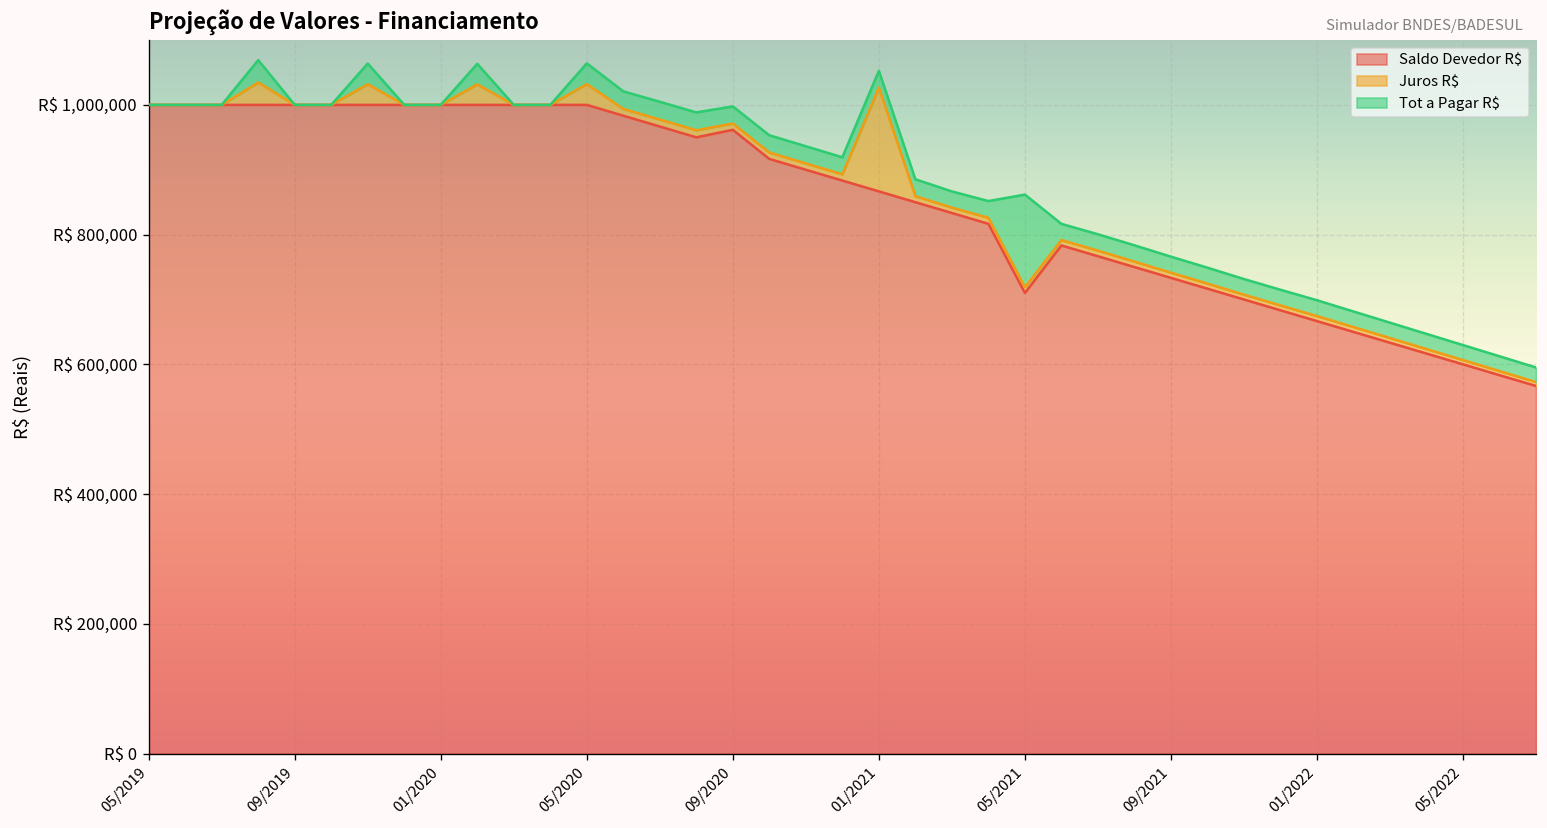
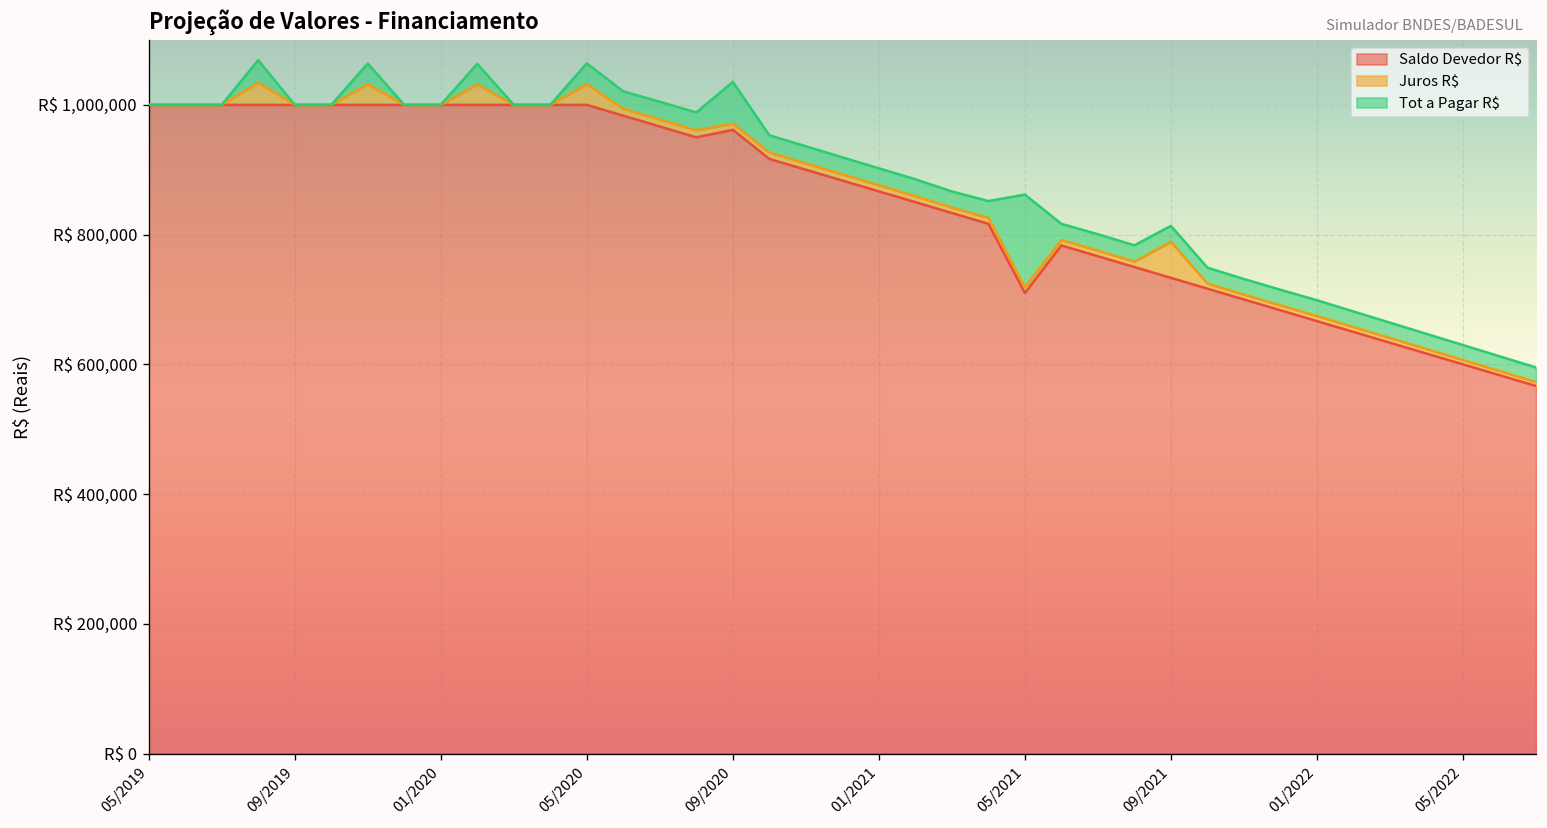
Tot a Pagar R$, 09/2020: R$ 30,000 -> R$ 60,000
Juros R$, 01/2021: R$ 160,000 -> R$ 10,000
Juros R$, 09/2021: R$ 10,000 -> R$ 60,000
